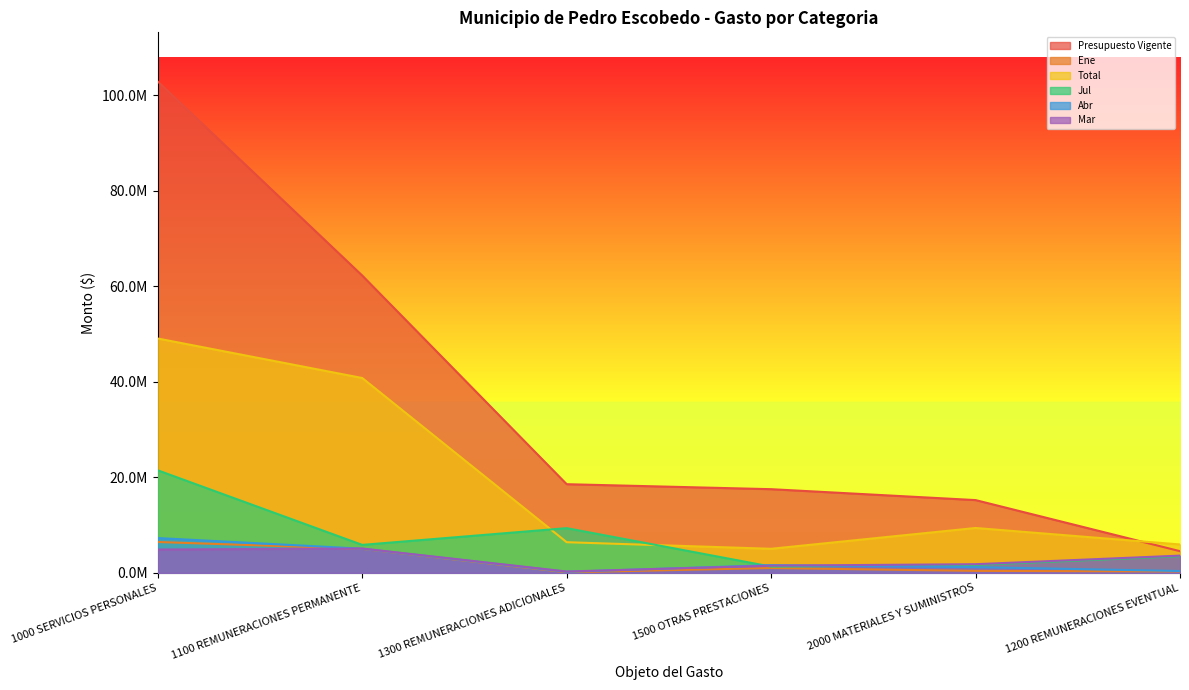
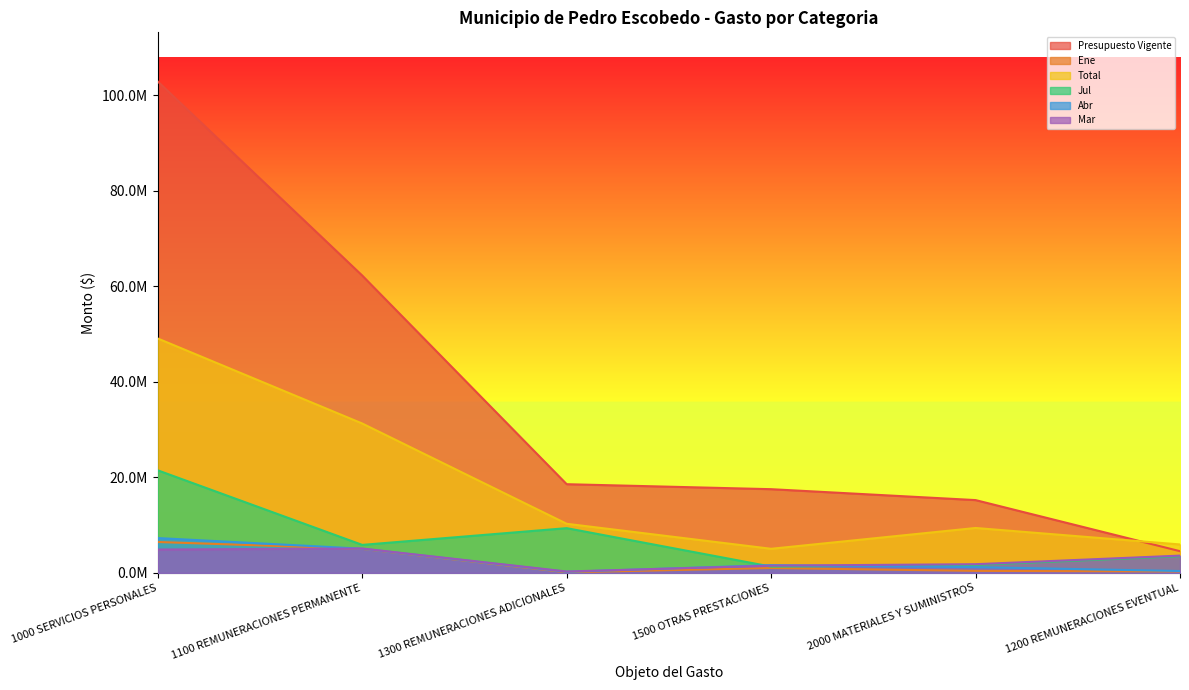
Total, 1100 REMUNERACIONES PERMANENTE: 41000000 -> 31000000
Total, 1300 REMUNERACIONES ADICIONALES: 6000000 -> 10000000
